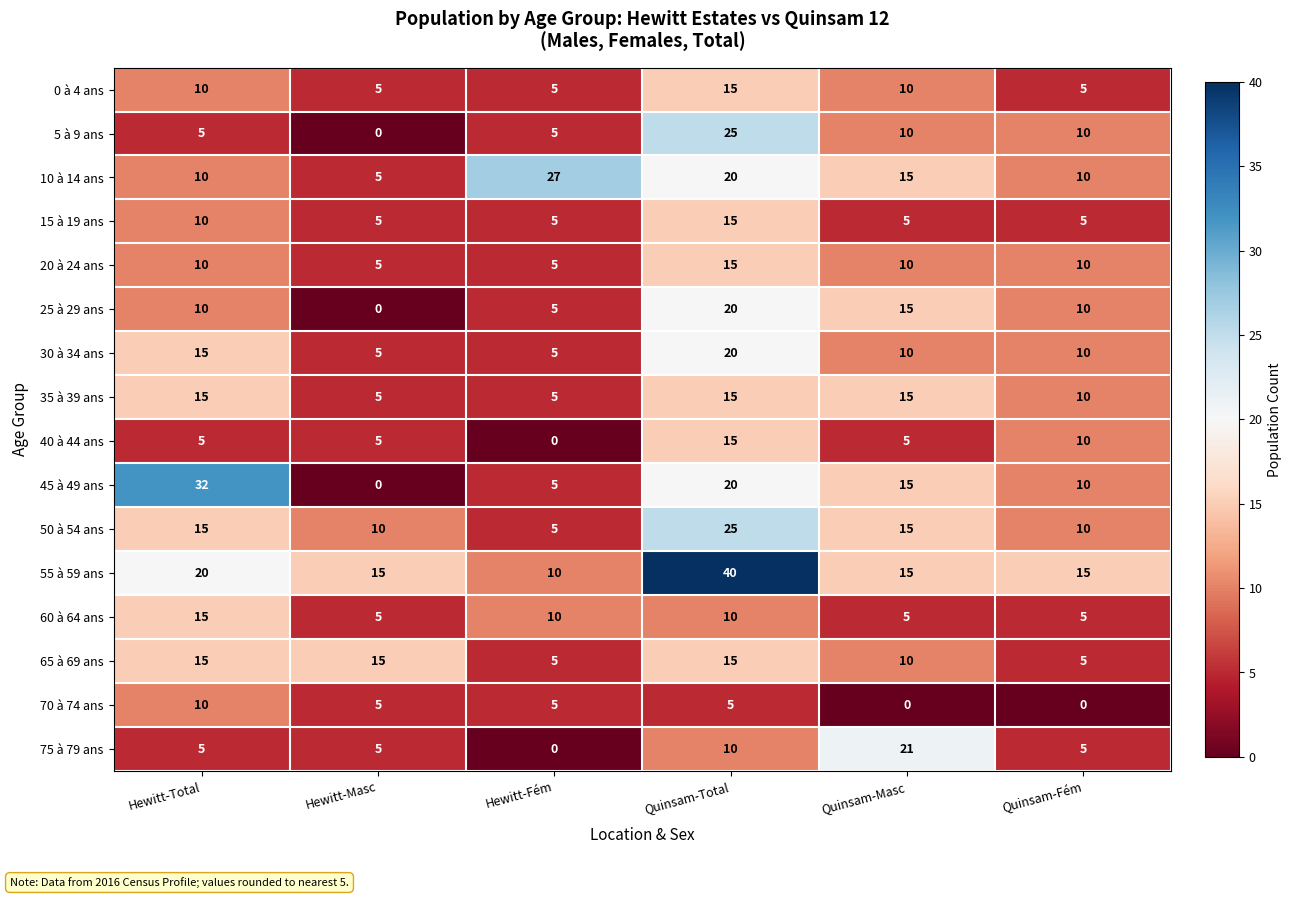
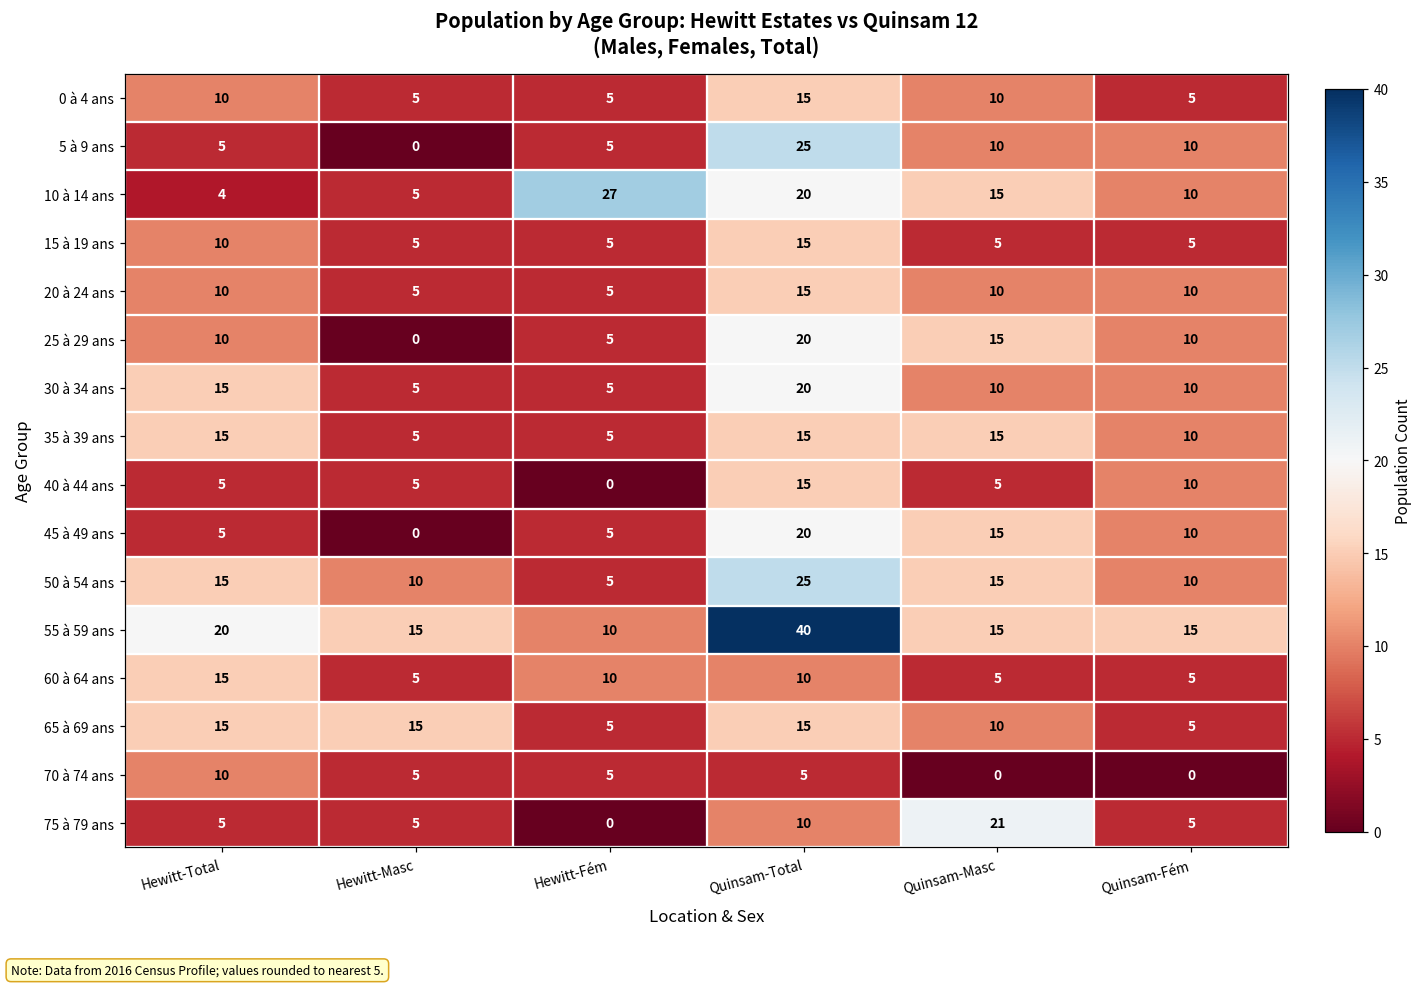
10 à 14 ans, Hewitt-Total: 10 -> 4
45 à 49 ans, Hewitt-Total: 32 -> 5
